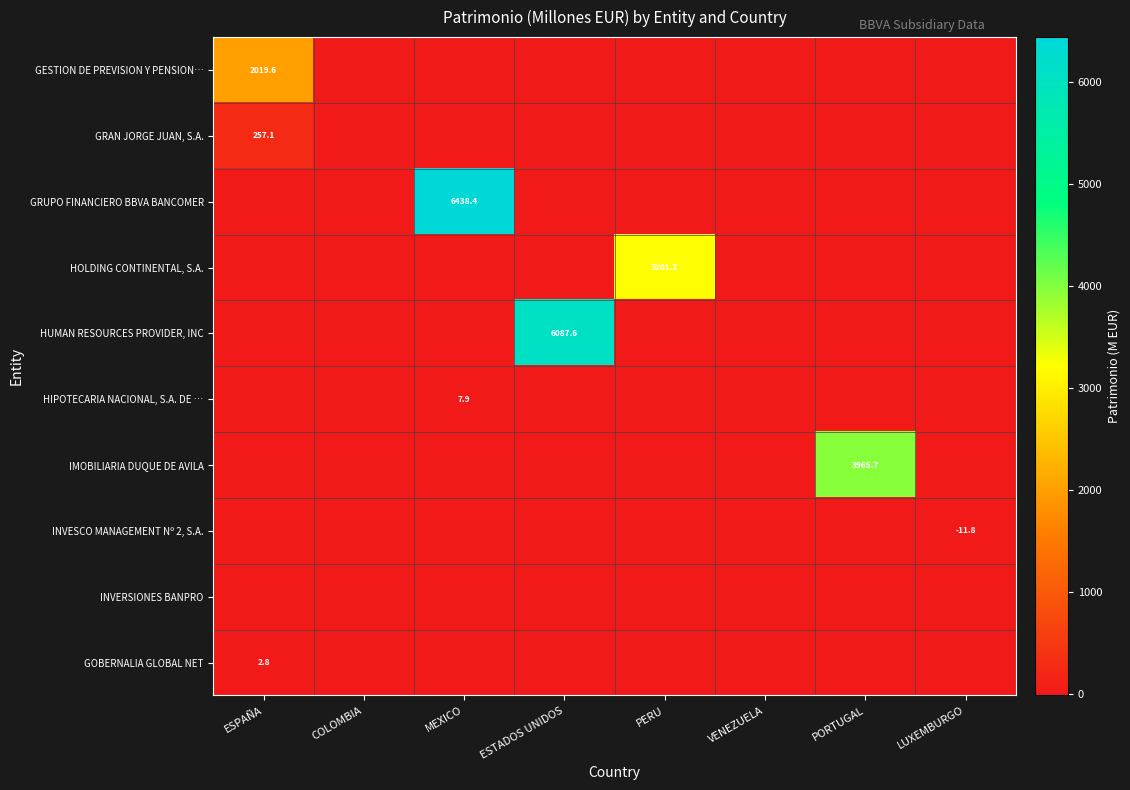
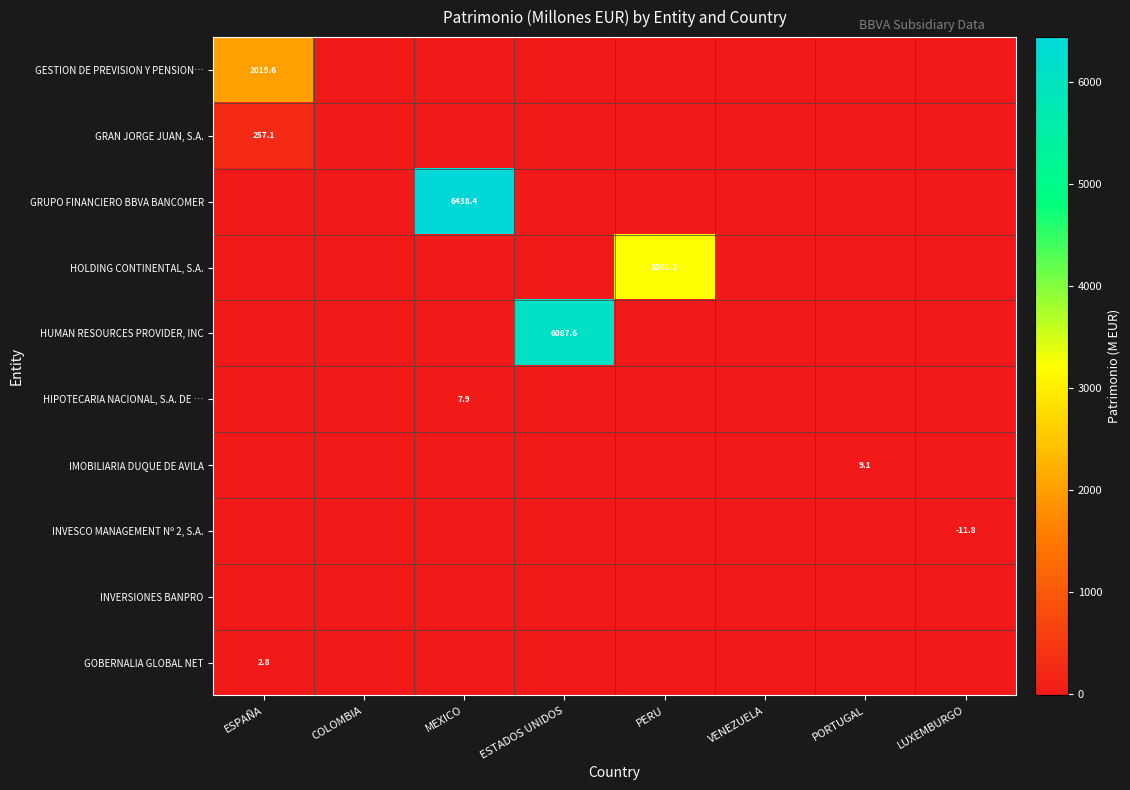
IMOBILIARIA DUQUE DE AVILA, PORTUGAL: 3965.7 -> 9.1
